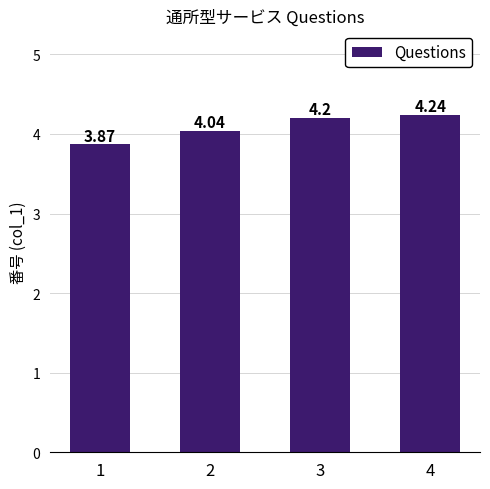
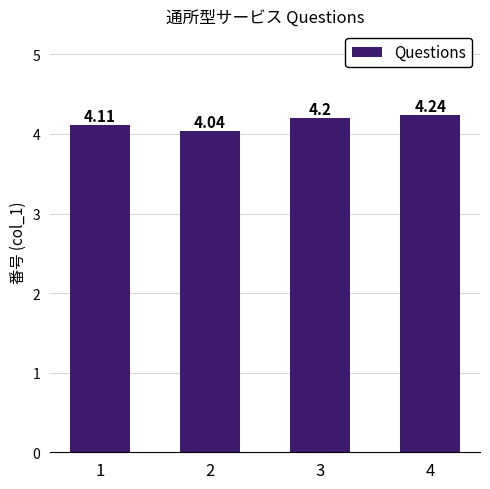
1: 3.87 -> 4.11
